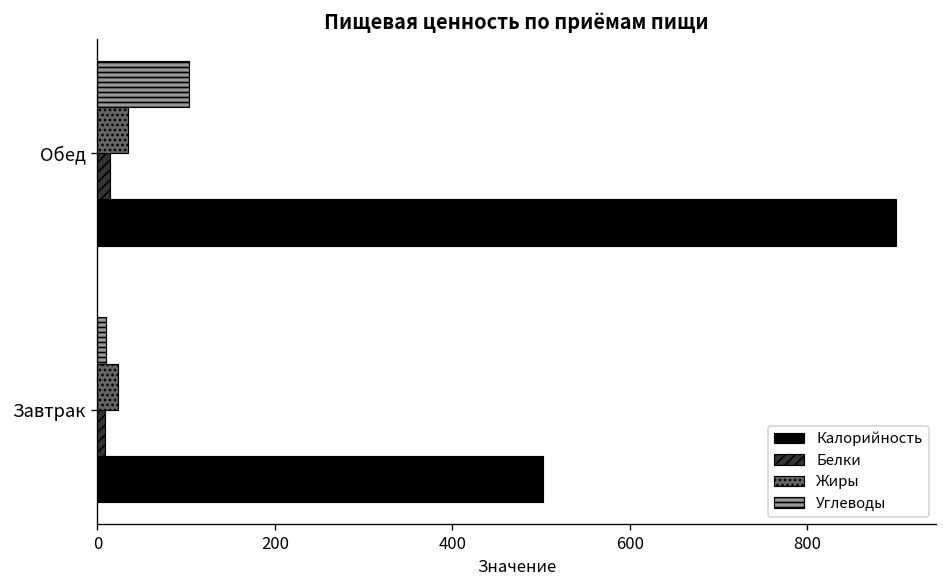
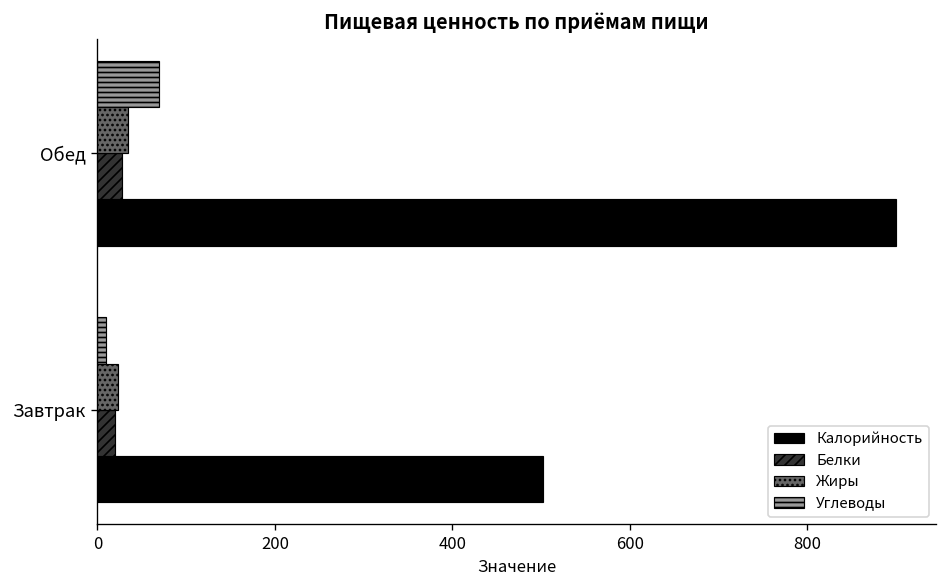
Углеводы, Обед: 100 -> 70
Белки, Обед: 10 -> 30
Белки, Завтрак: 10 -> 20
